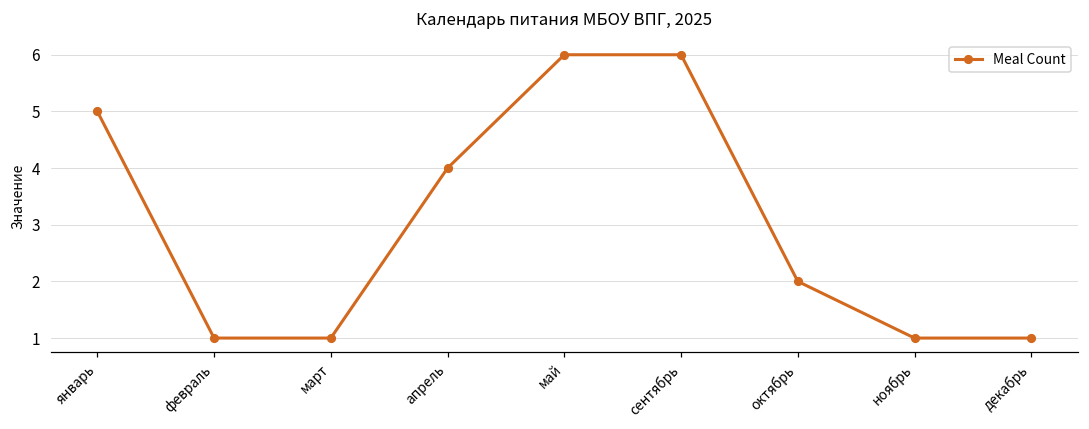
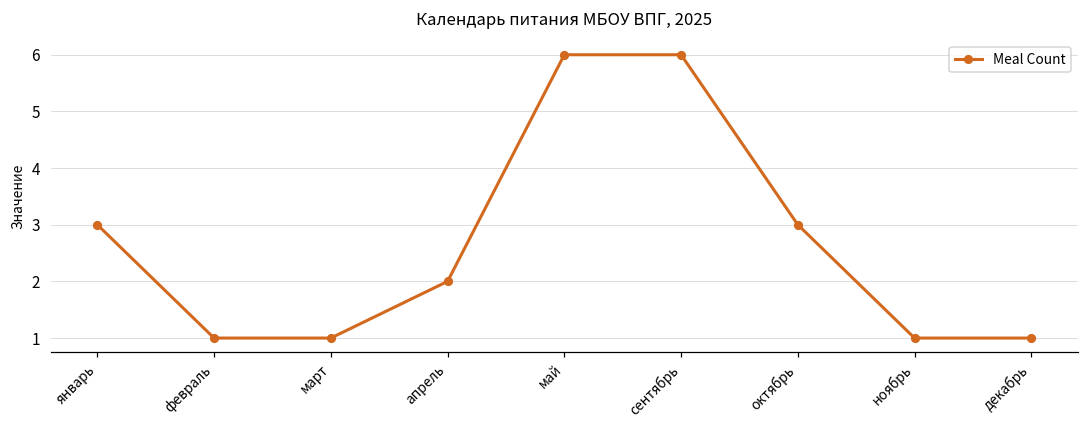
январь: 5 -> 3
апрель: 4 -> 2
октябрь: 2 -> 3
